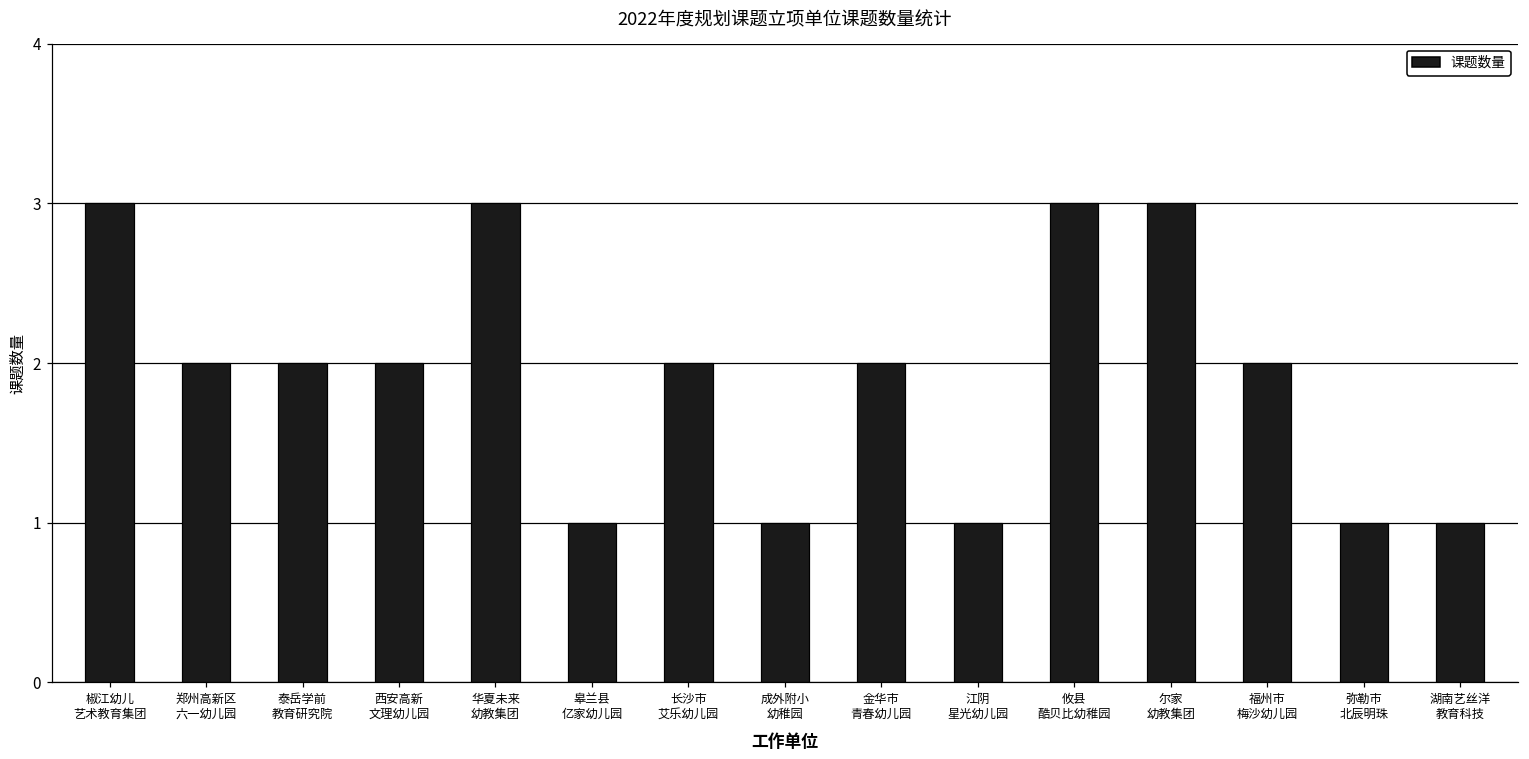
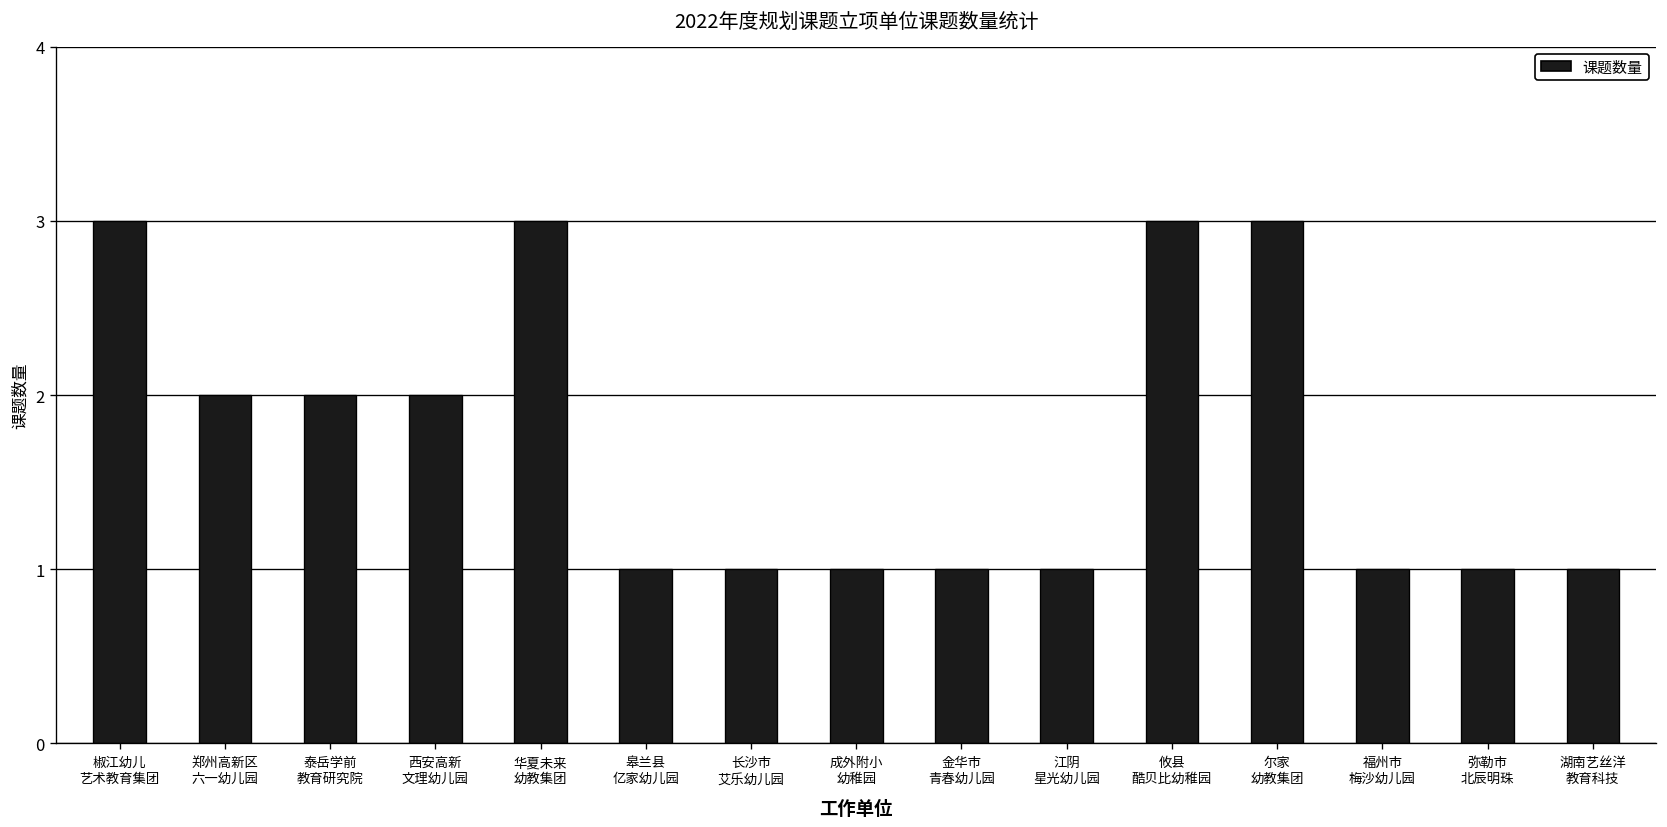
长沙市 艾乐幼儿园: 2 -> 1
金华市 青春幼儿园: 2 -> 1
福州市 梅沙幼儿园: 2 -> 1
